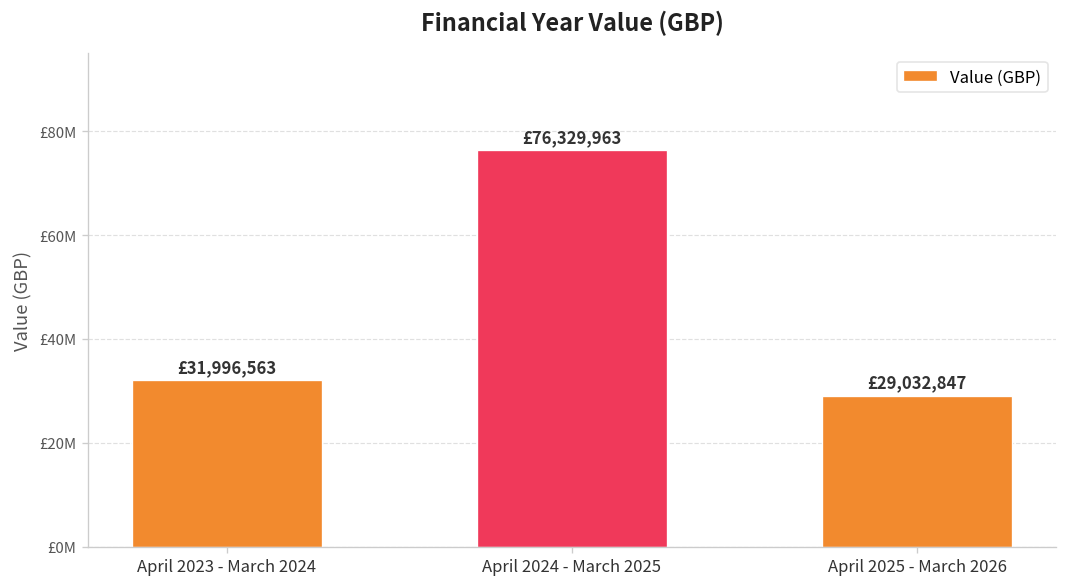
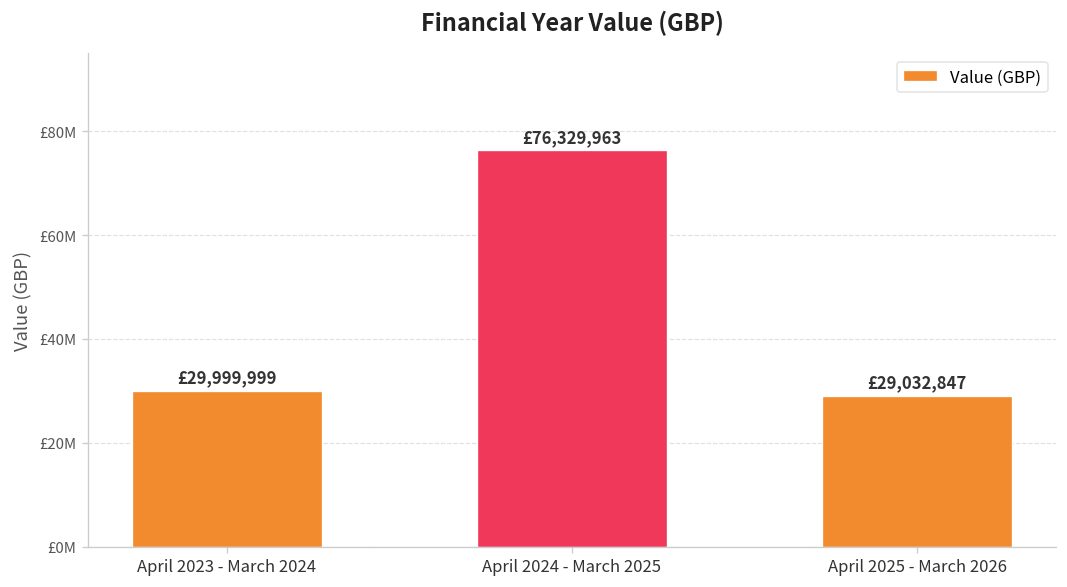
April 2023 - March 2024: £31,996,563 -> £29,999,999
